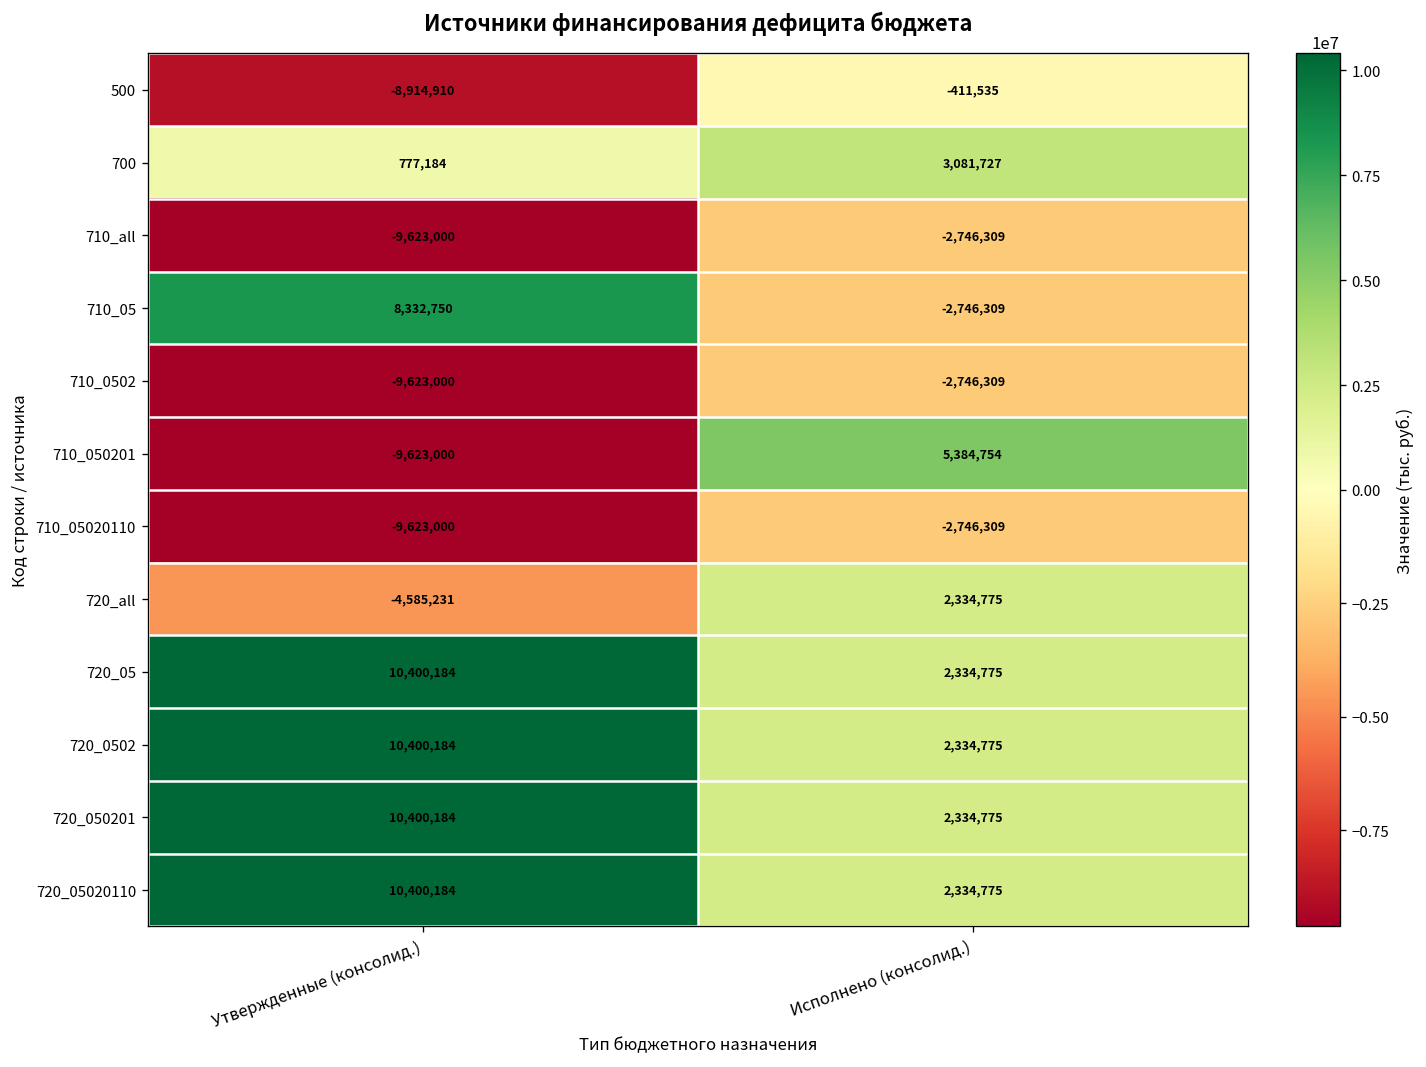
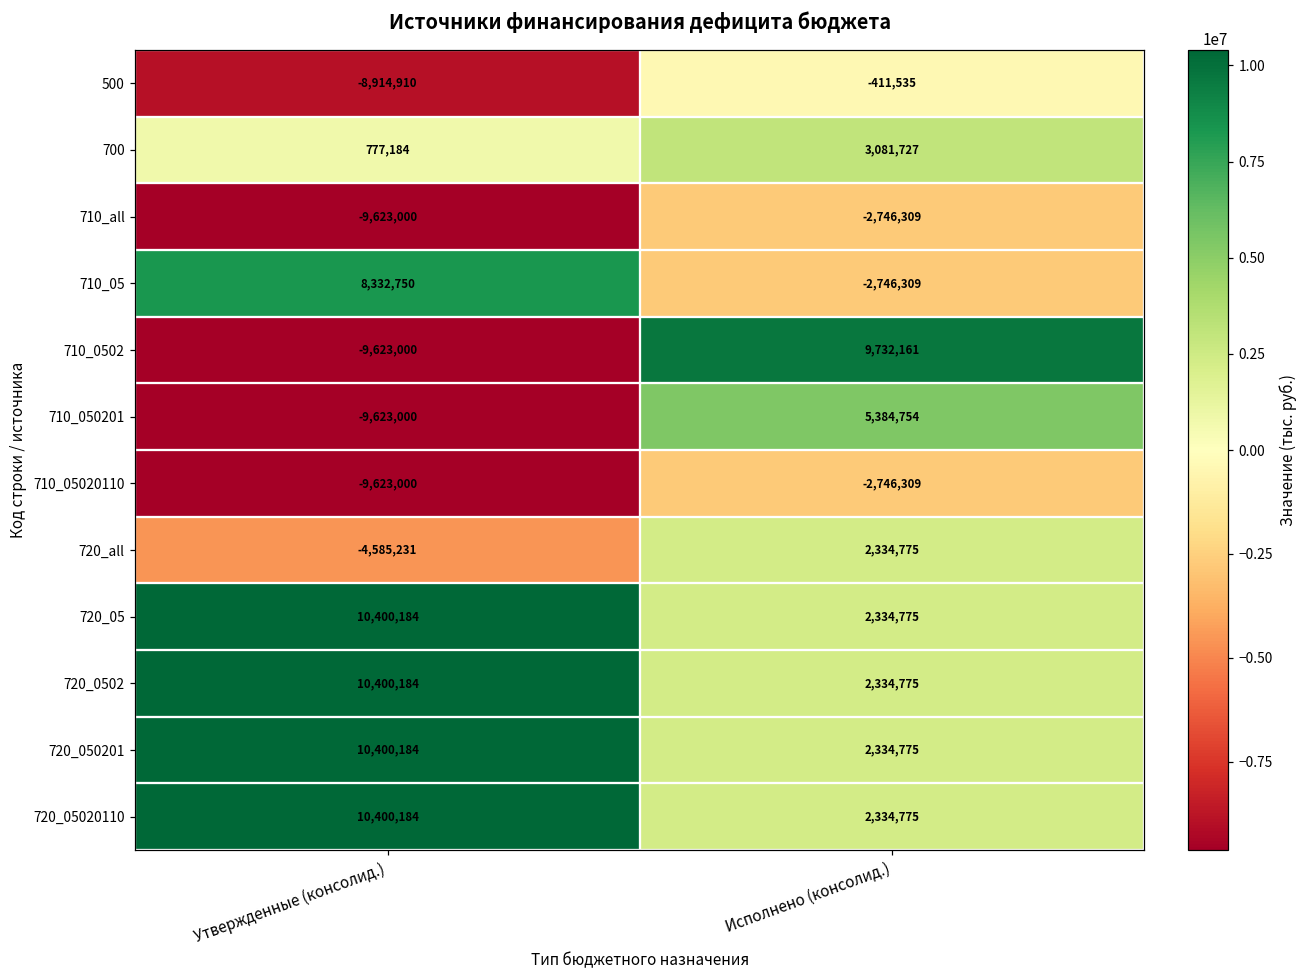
710_0502, Исполнено (консолид.): -2,746,309 -> 9,732,161
